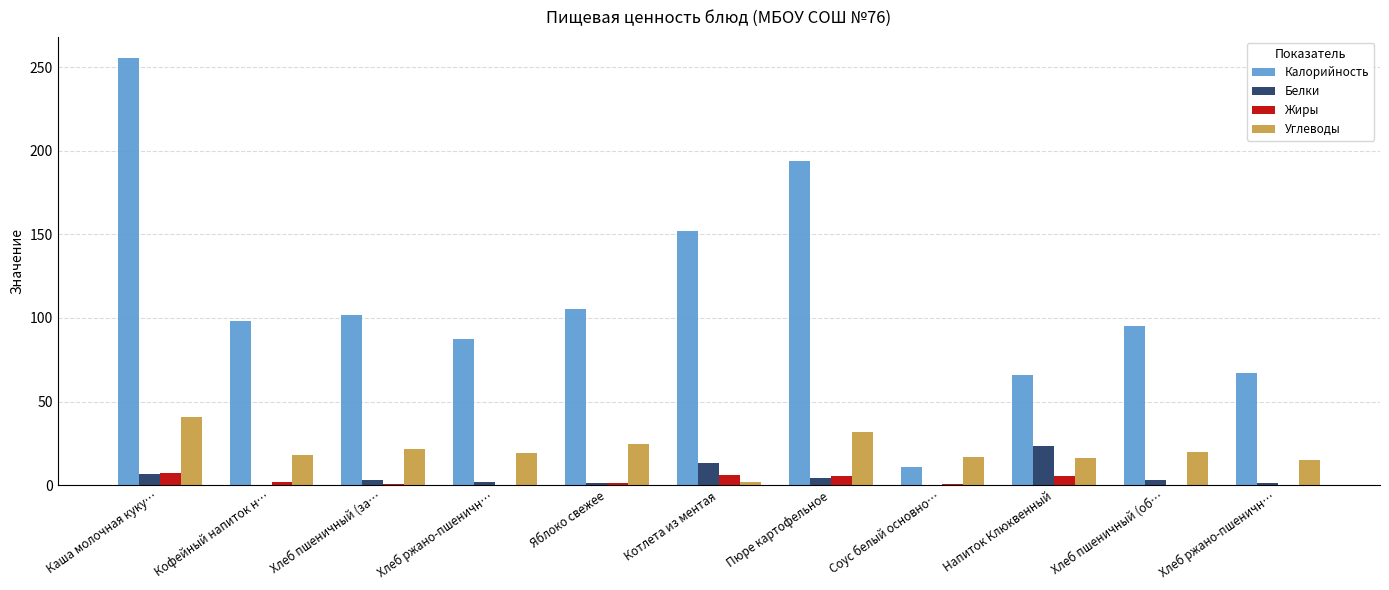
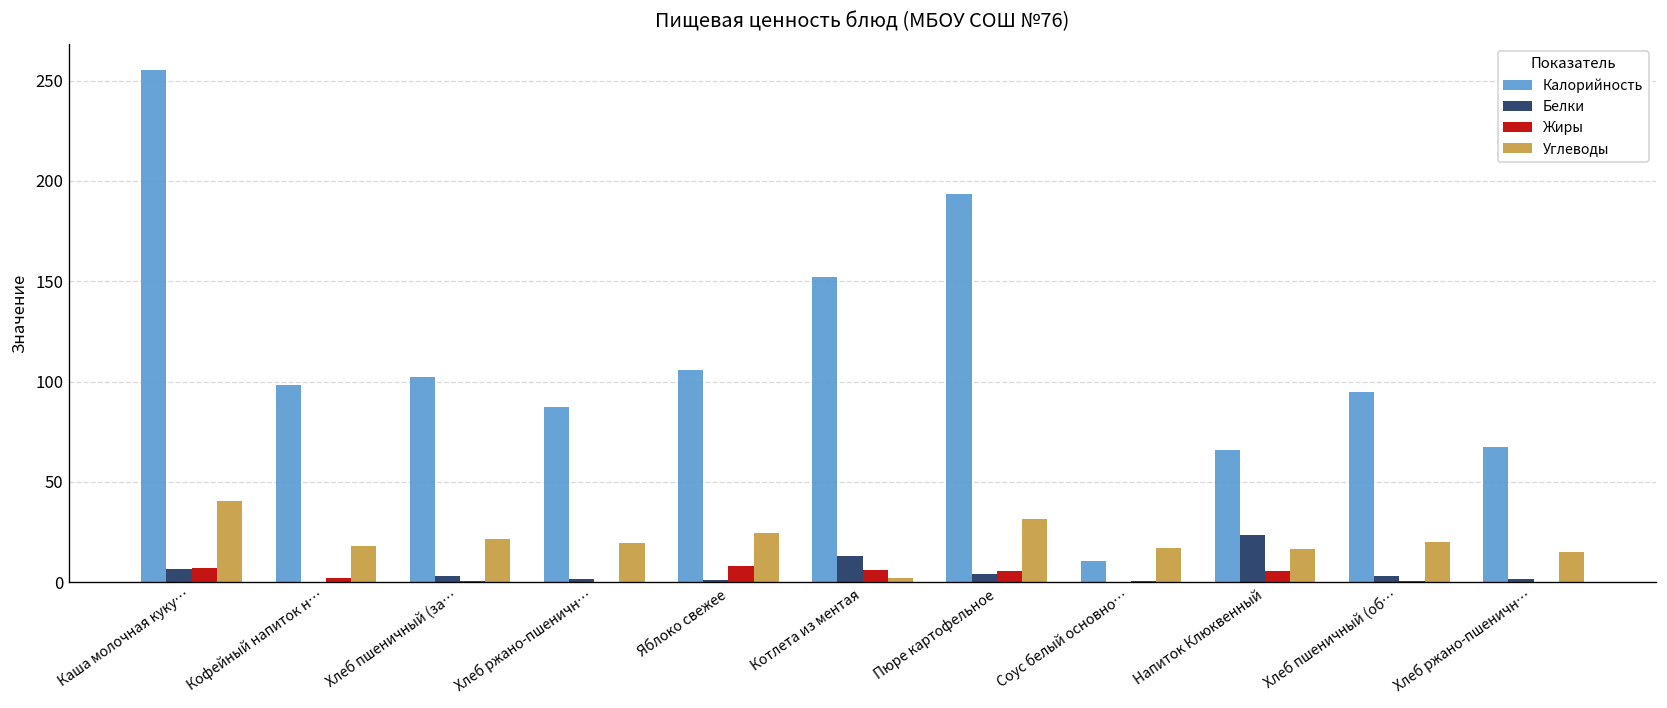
Жиры, Яблоко свежее: 1 -> 8
